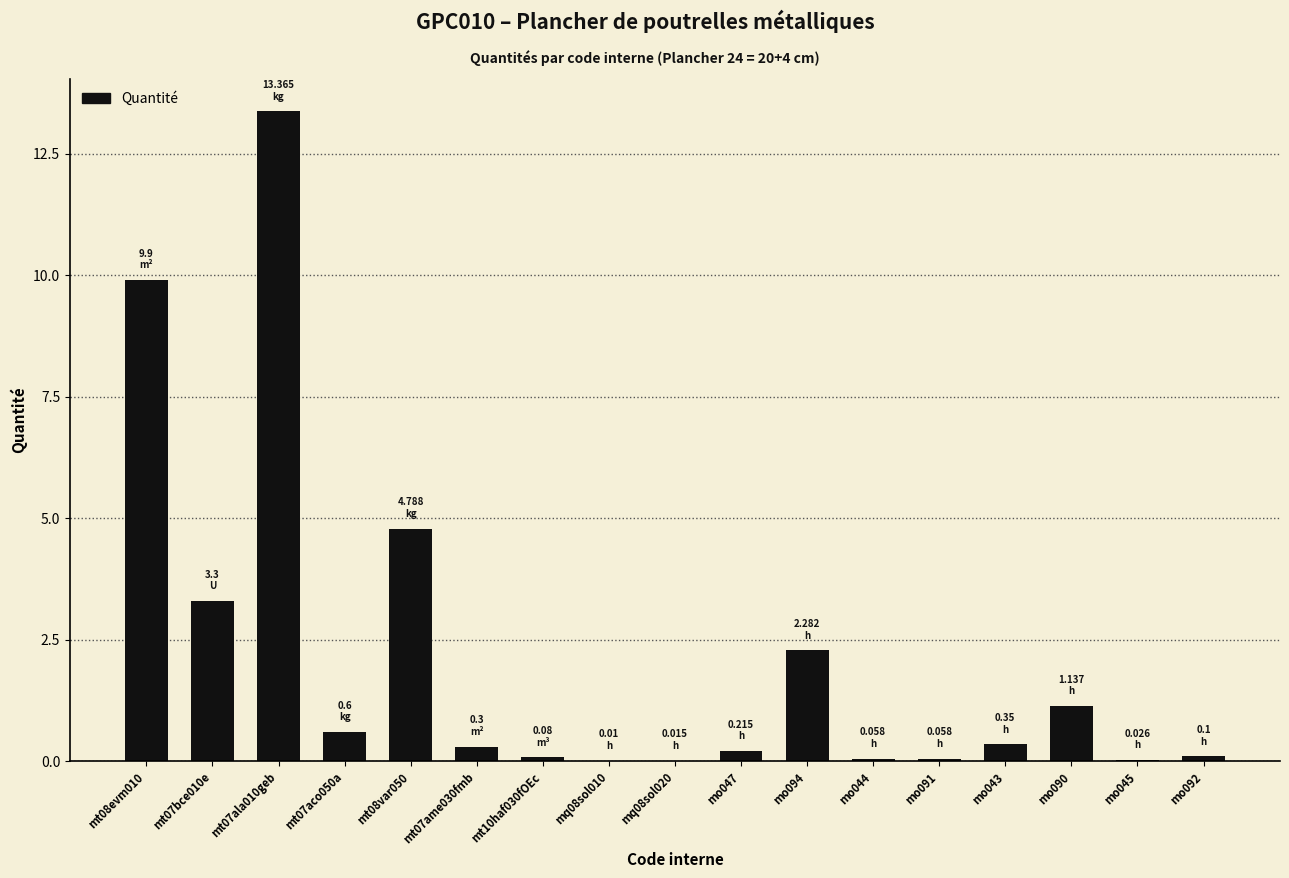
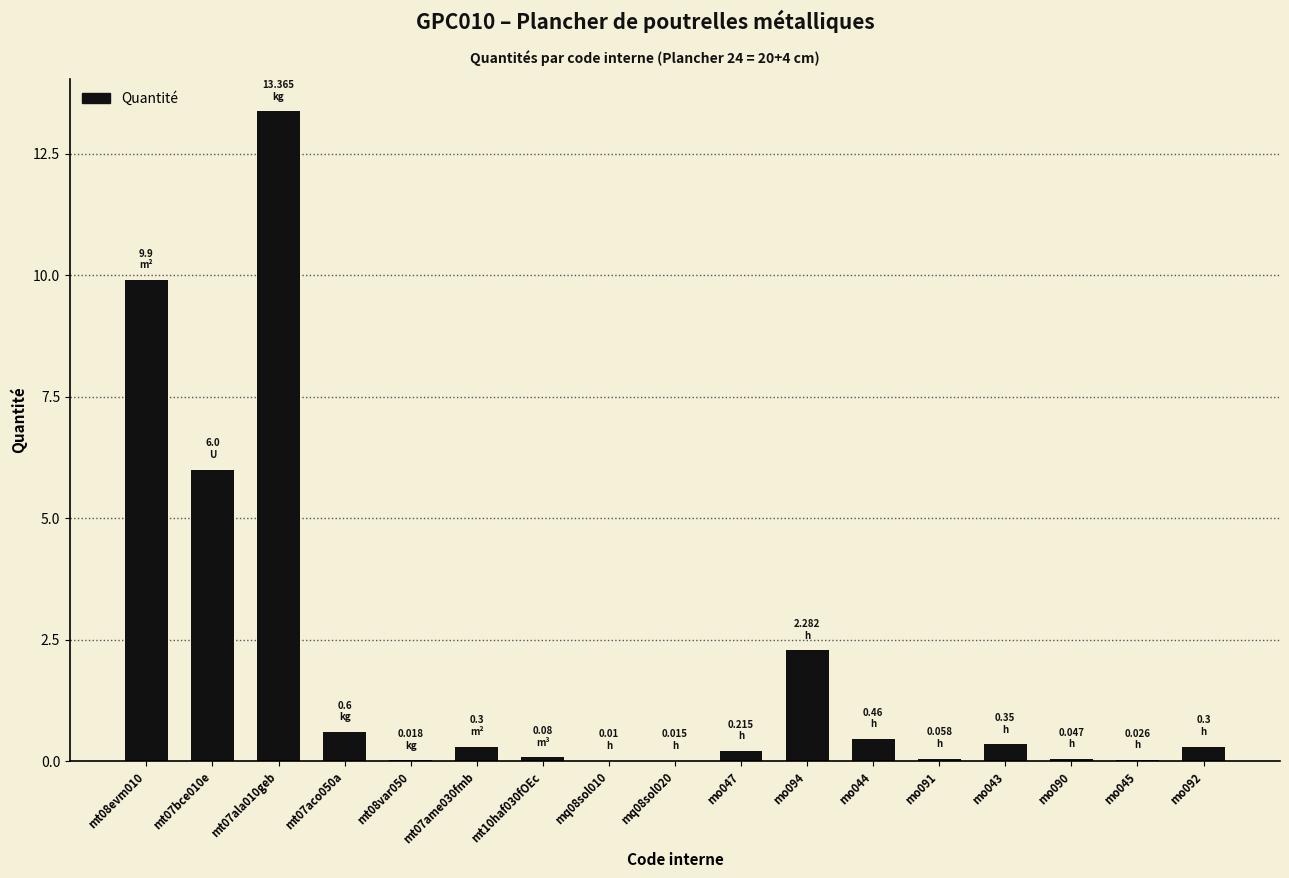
mt07bce010e: 3.3 -> 6.0
mt08var050: 4.788 -> 0.018
mo044: 0.058 -> 0.46
mo090: 1.137 -> 0.047
mo092: 0.1 -> 0.3
